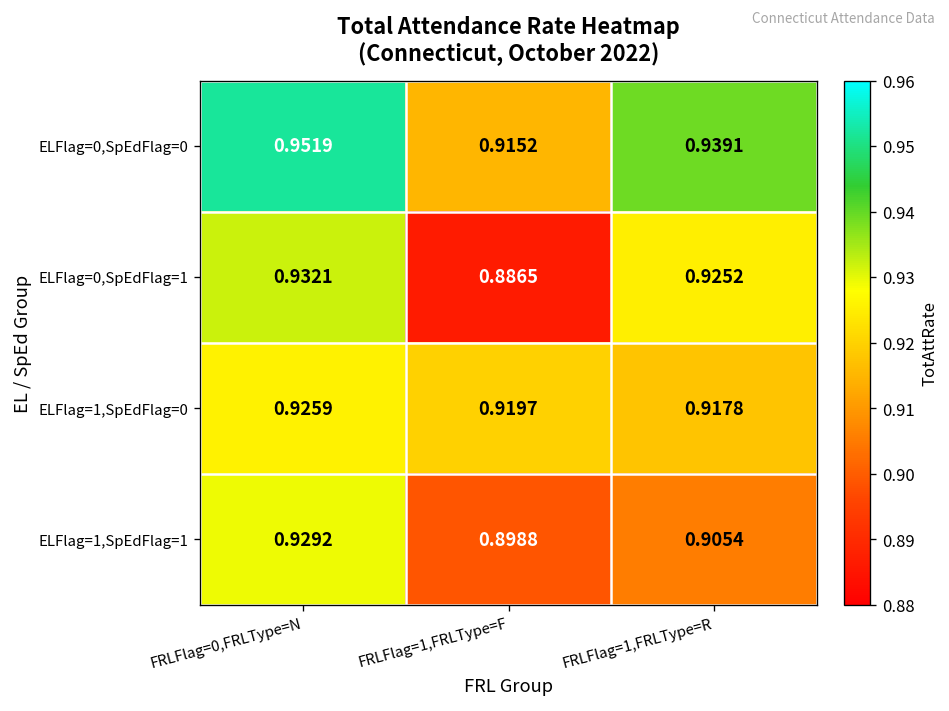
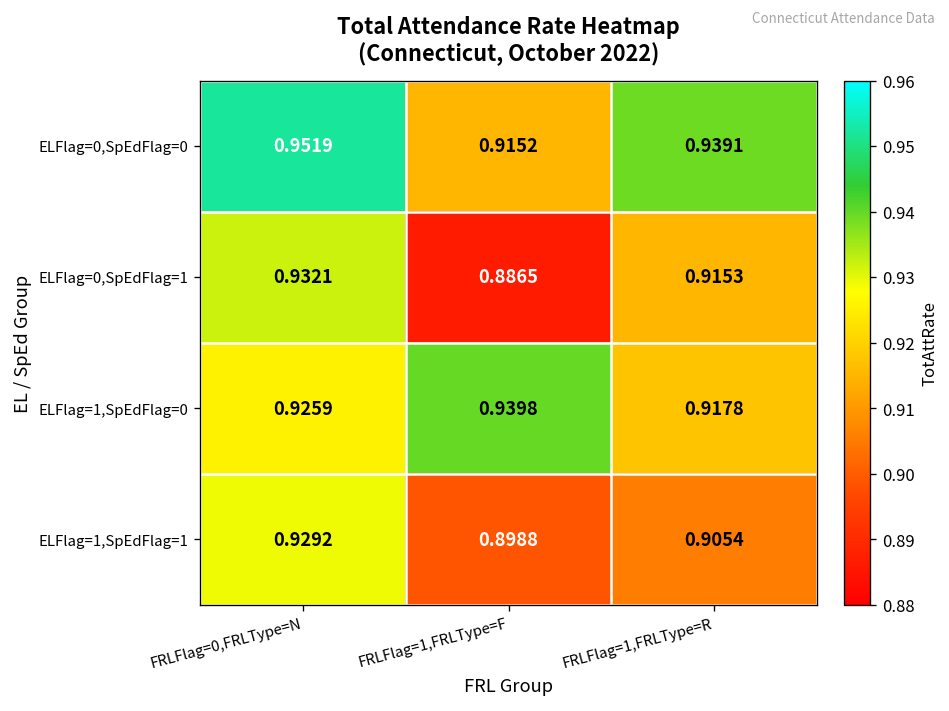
ELFlag=0,SpEdFlag=1, FRLFlag=1,FRLType=R: 0.9252 -> 0.9153
ELFlag=1,SpEdFlag=0, FRLFlag=1,FRLType=F: 0.9197 -> 0.9398
